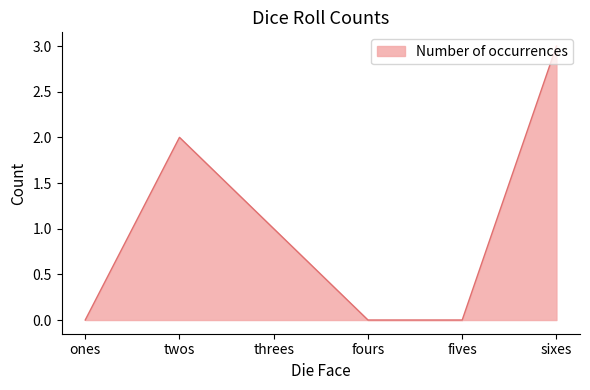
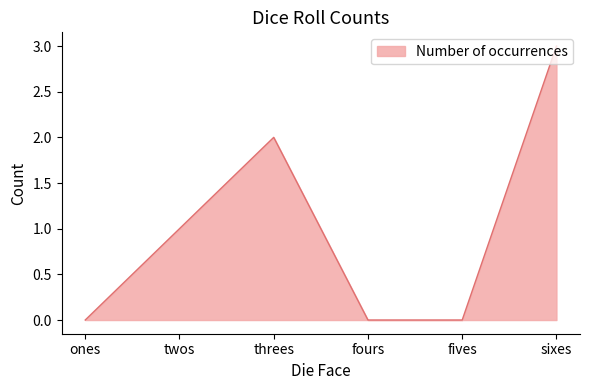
twos: 2 -> 1
threes: 1 -> 2
